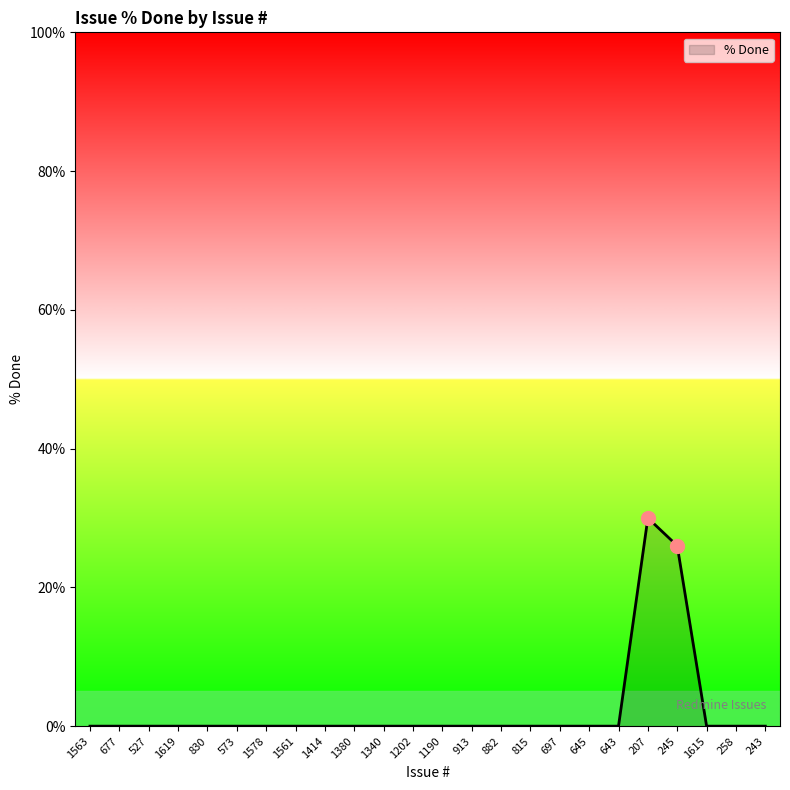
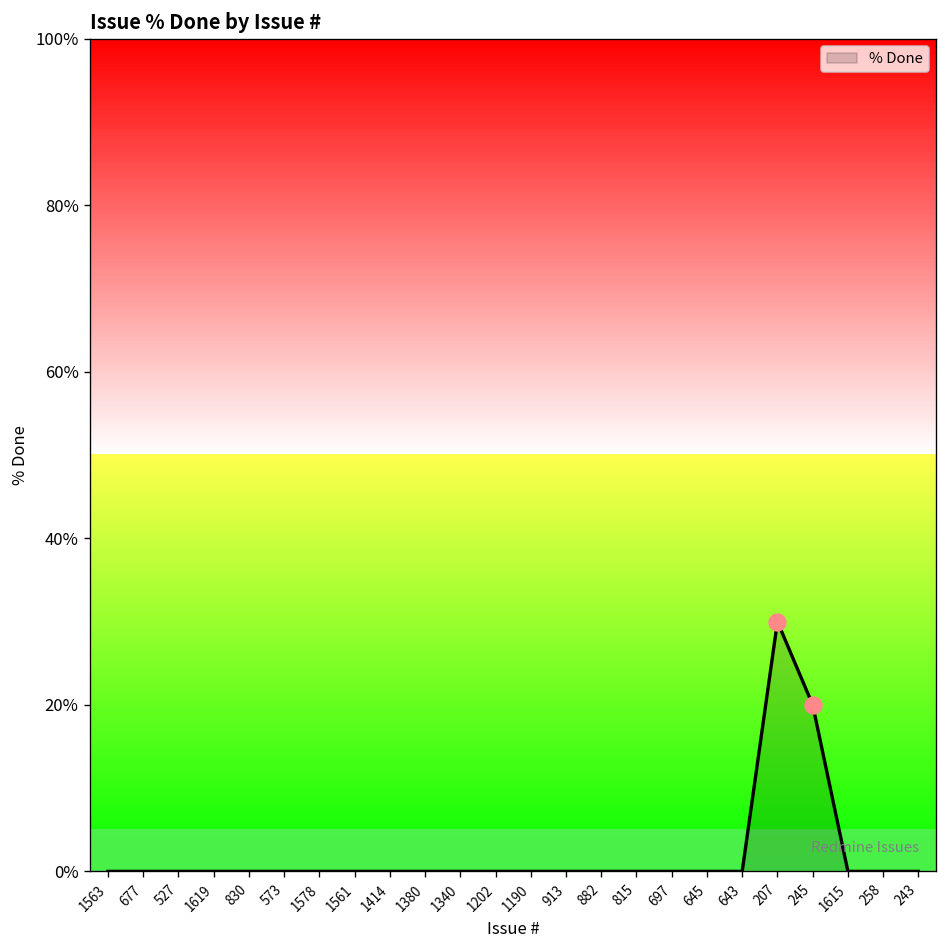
% Done, 245: 26% -> 20%
